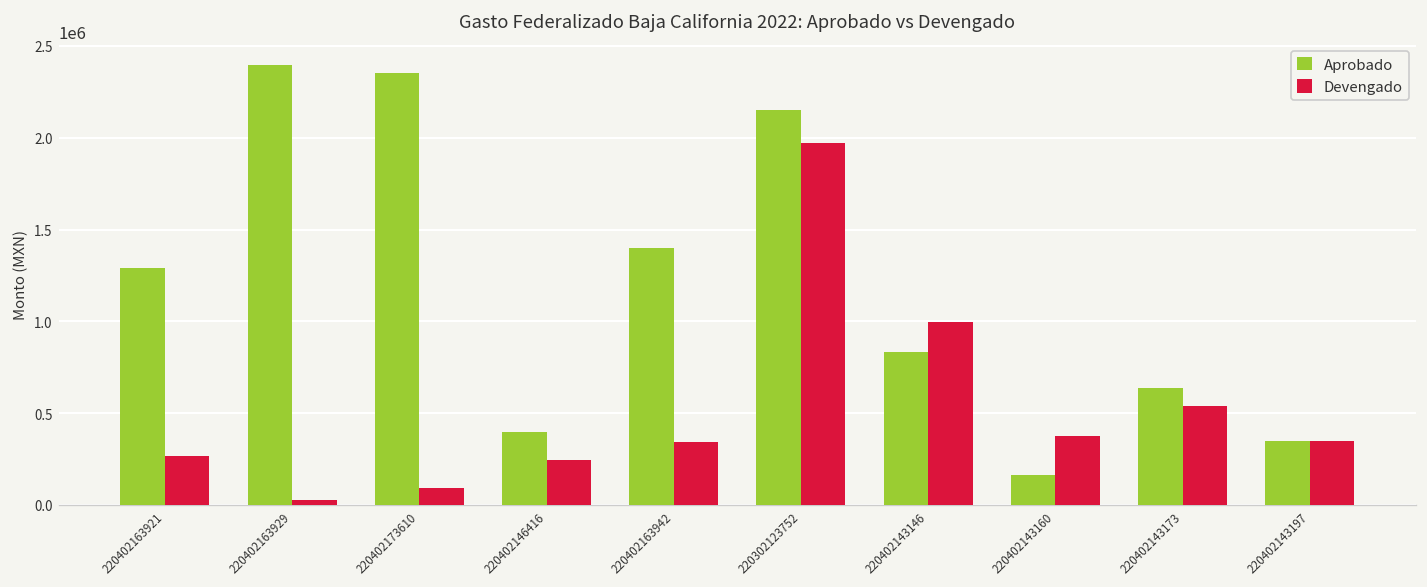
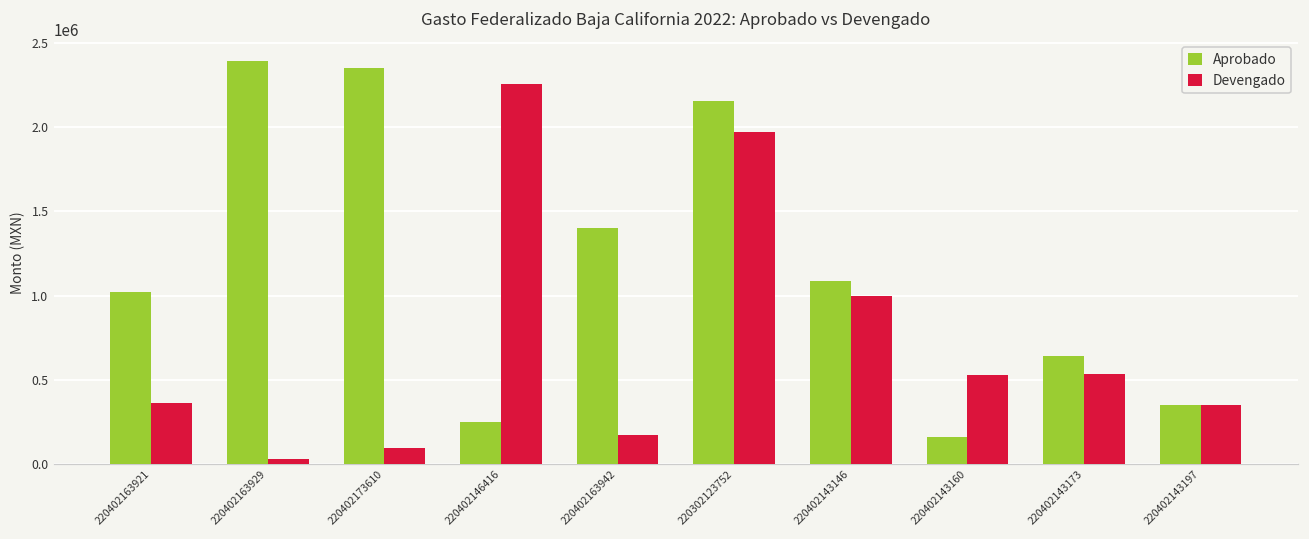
Aprobado, 220402163921: 1290000 -> 1020000
Devengado, 220402163921: 270000 -> 360000
Aprobado, 220402146416: 400000 -> 250000
Devengado, 220402146416: 250000 -> 2260000
Devengado, 220402163942: 340000 -> 170000
Aprobado, 220402143146: 830000 -> 1080000
Devengado, 220402143160: 380000 -> 530000
